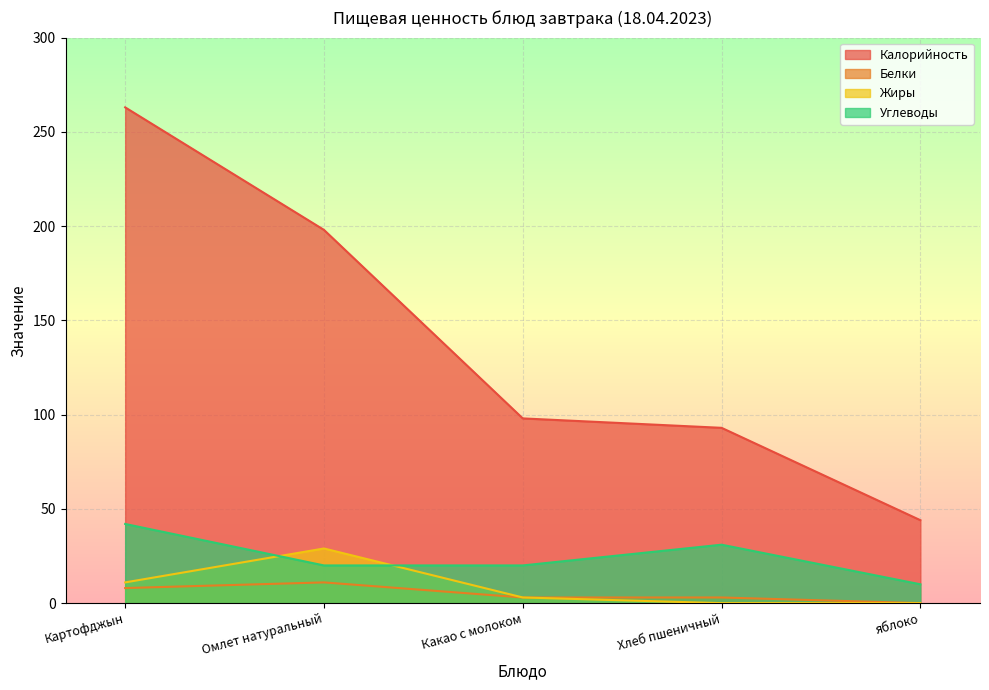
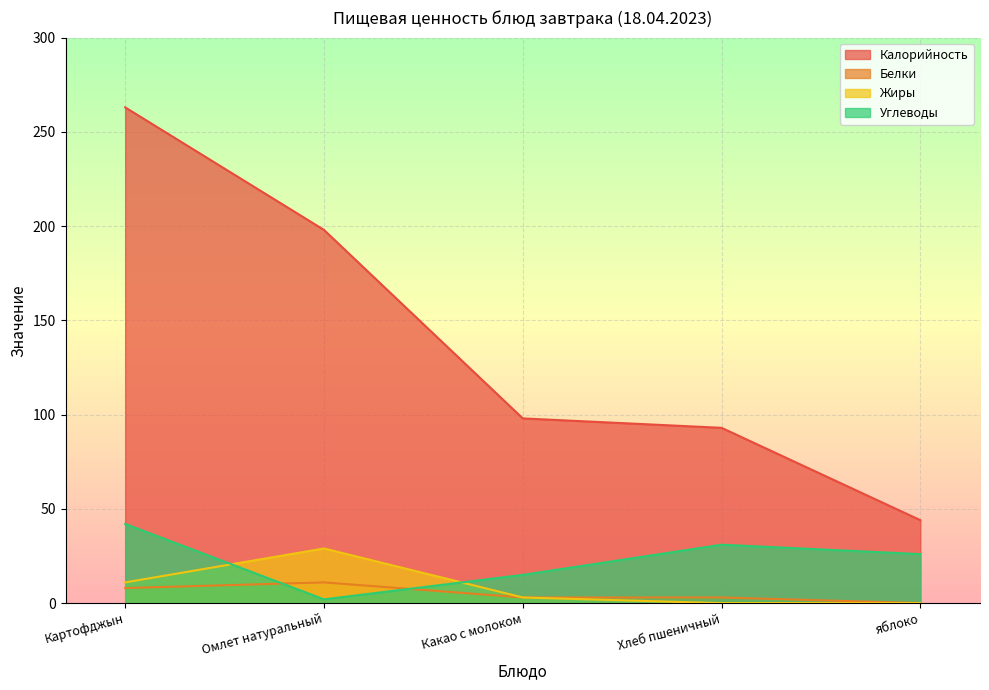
Углеводы, Омлет натуральный: 20 -> 2
Углеводы, Какао с молоком: 20 -> 15
Углеводы, яблоко: 10 -> 26
